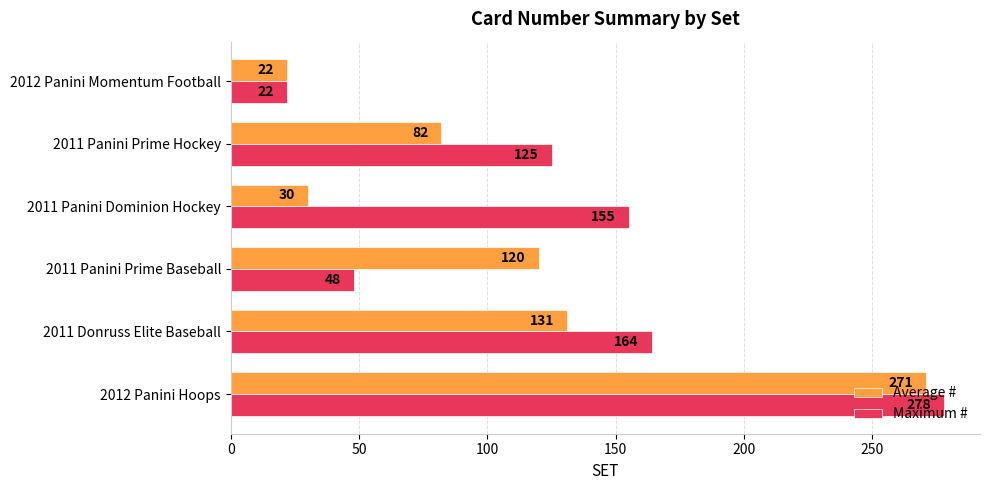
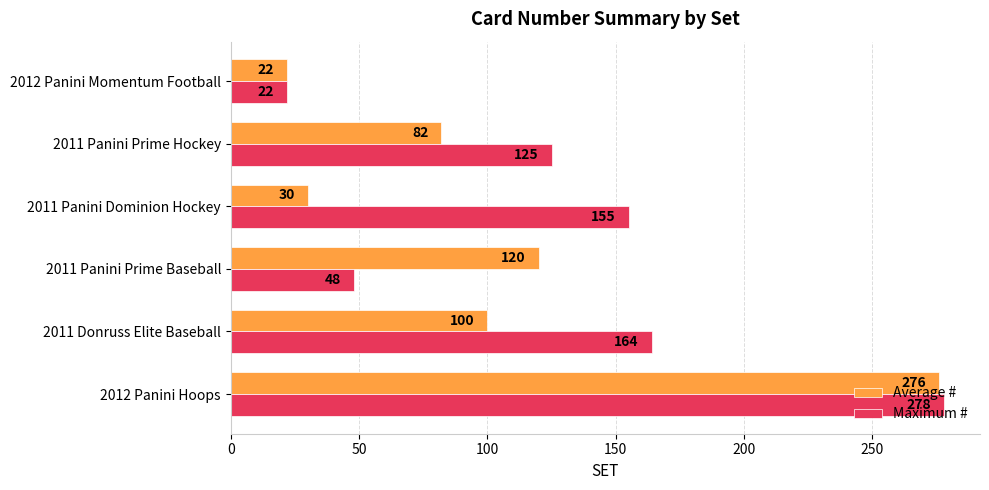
Average #, 2011 Donruss Elite Baseball: 131 -> 100
Average #, 2012 Panini Hoops: 271 -> 276
